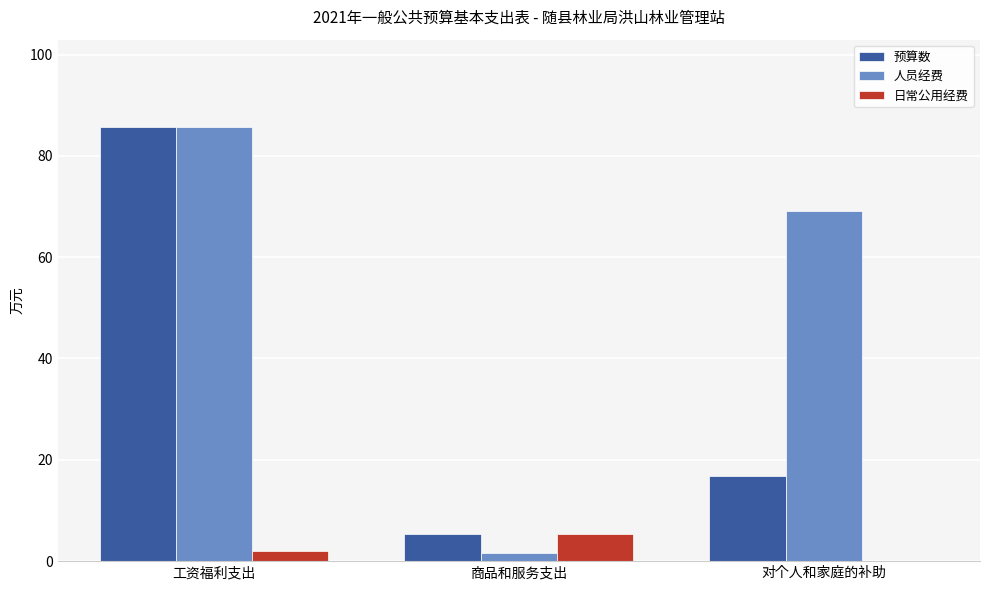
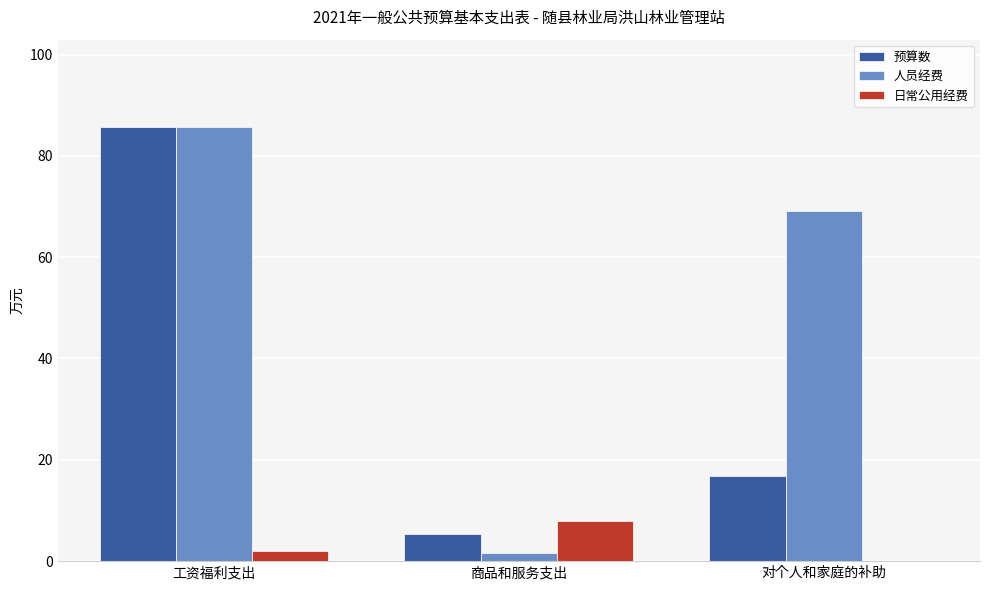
日常公用经费, 商品和服务支出: 5 -> 8
